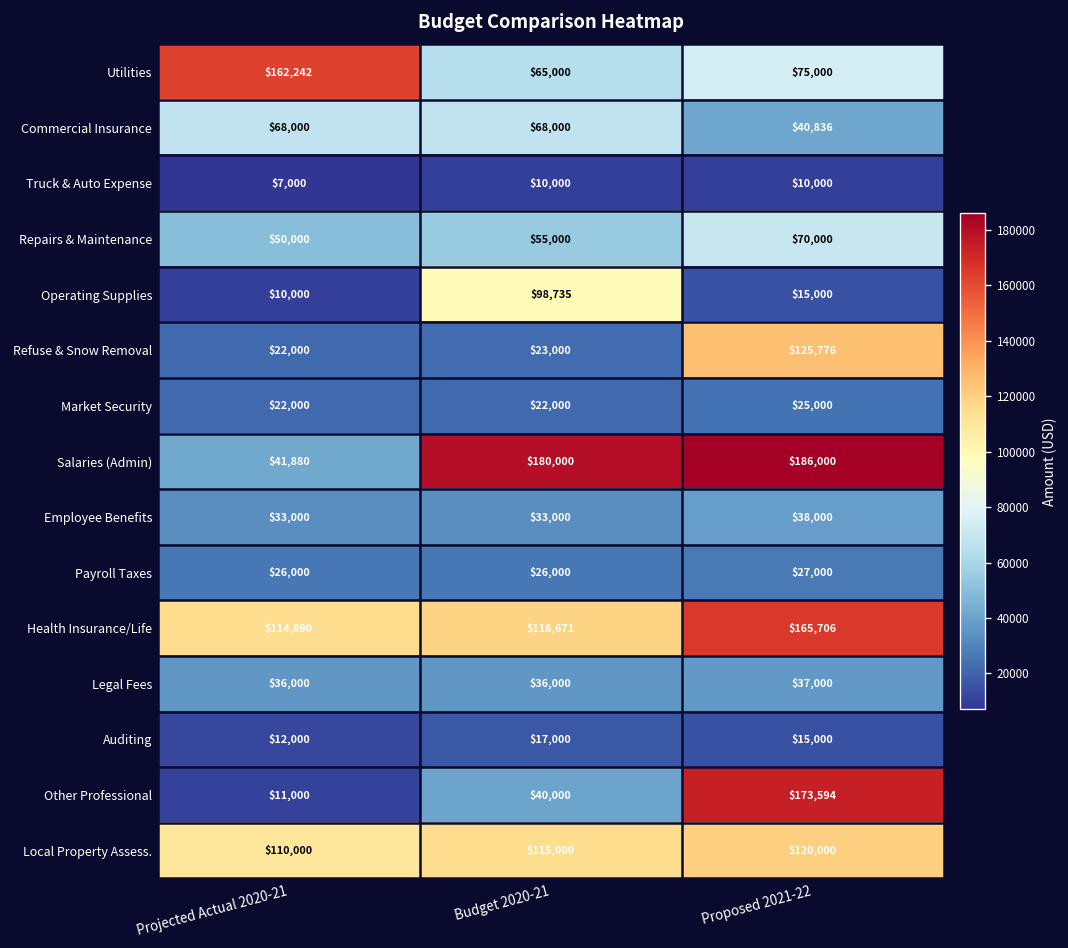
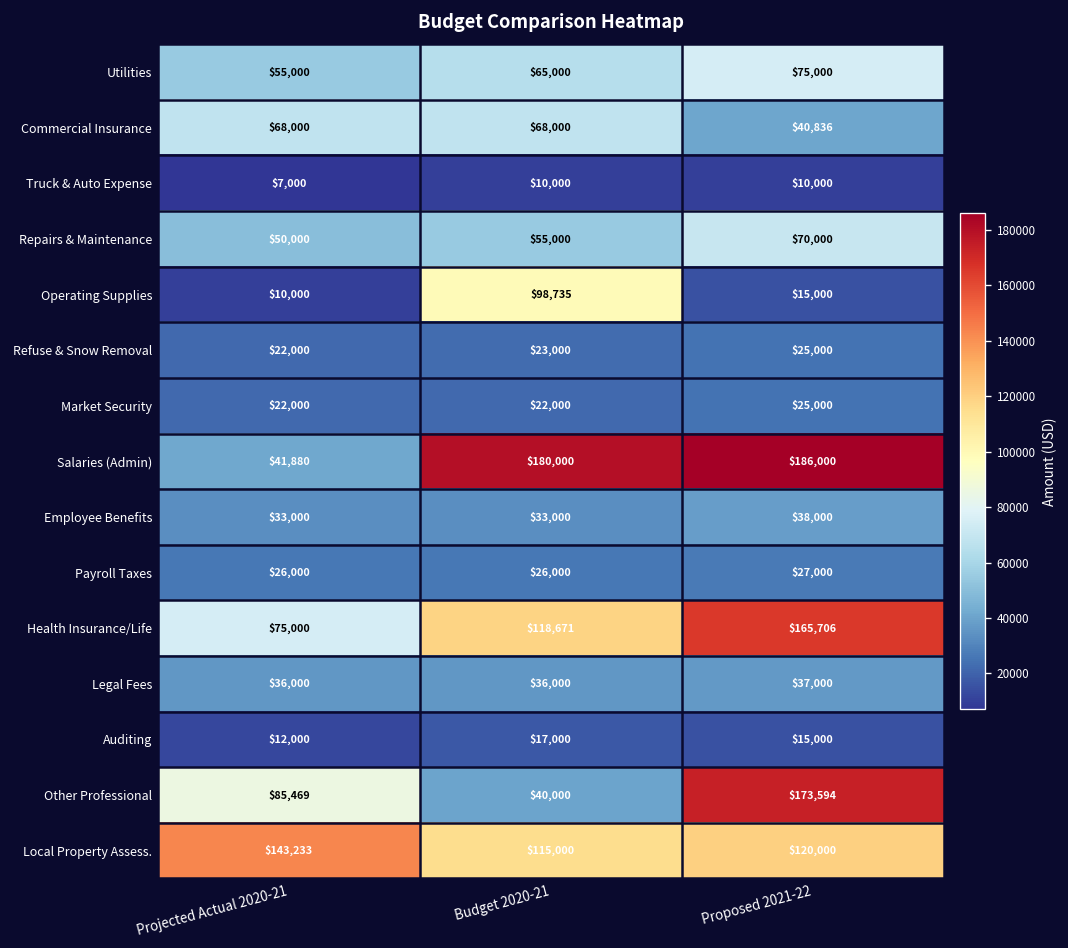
Utilities, Projected Actual 2020-21: $162,242 -> $55,000
Refuse & Snow Removal, Proposed 2021-22: $125,776 -> $25,000
Health Insurance/Life, Projected Actual 2020-21: $114,890 -> $75,000
Other Professional, Projected Actual 2020-21: $11,000 -> $85,469
Local Property Assess., Projected Actual 2020-21: $110,000 -> $143,233
